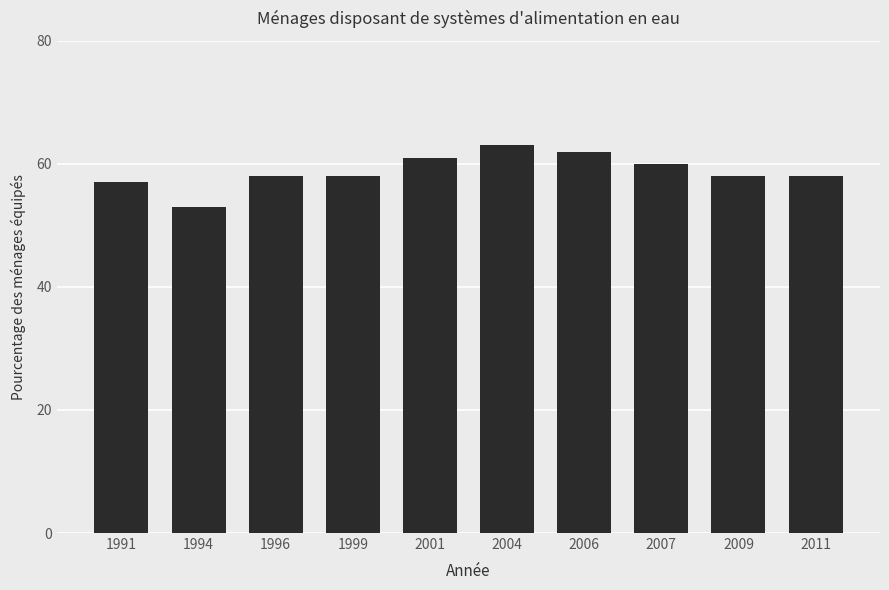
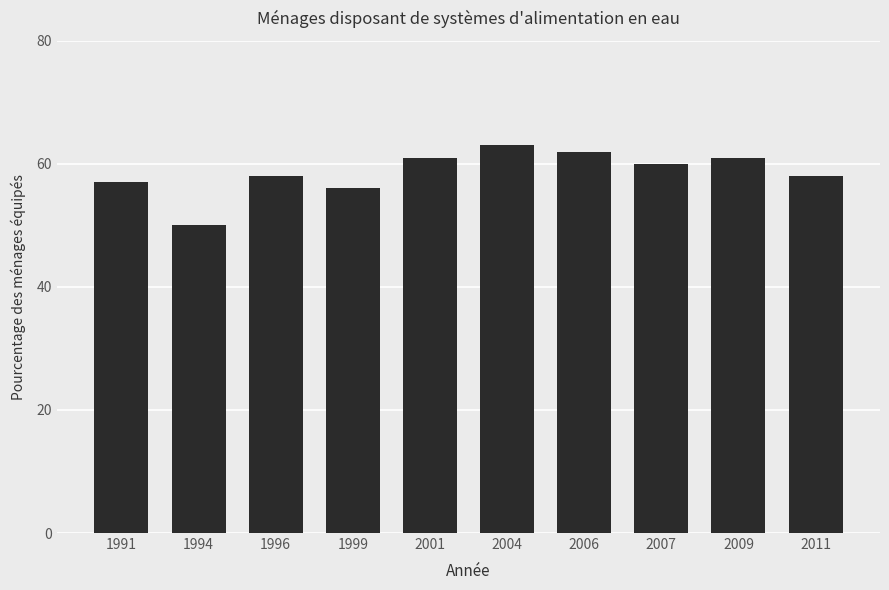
1994: 53 -> 50
1999: 58 -> 56
2009: 58 -> 61
